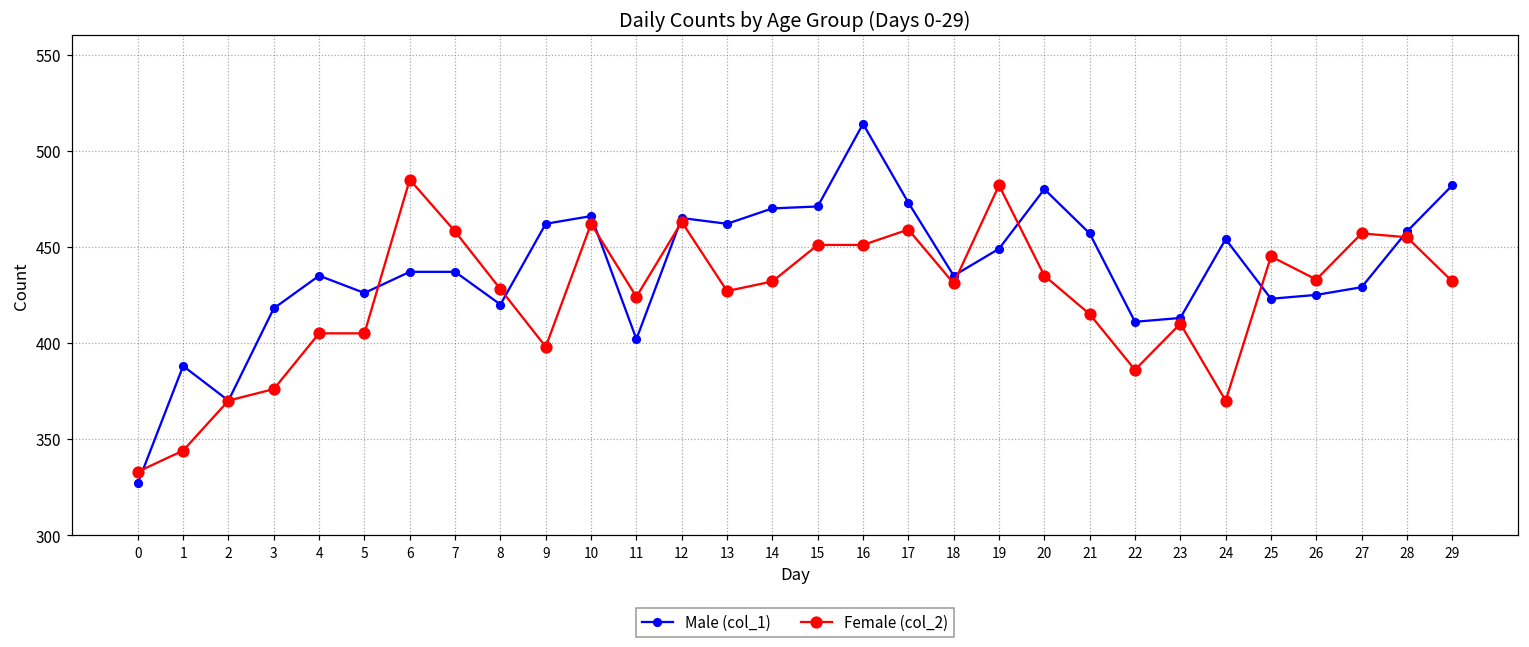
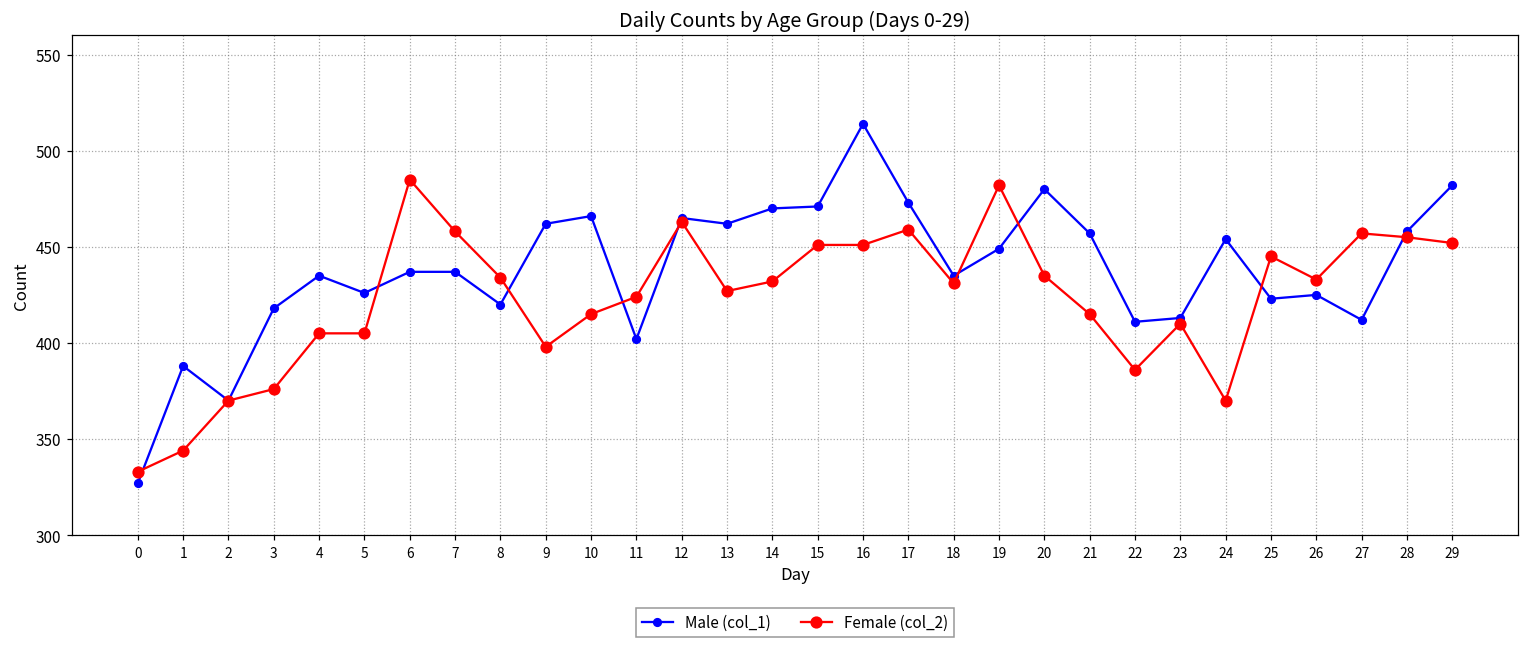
Female (col_2), 8: 428 -> 434
Female (col_2), 10: 462 -> 415
Male (col_1), 27: 429 -> 412
Female (col_2), 29: 432 -> 452
